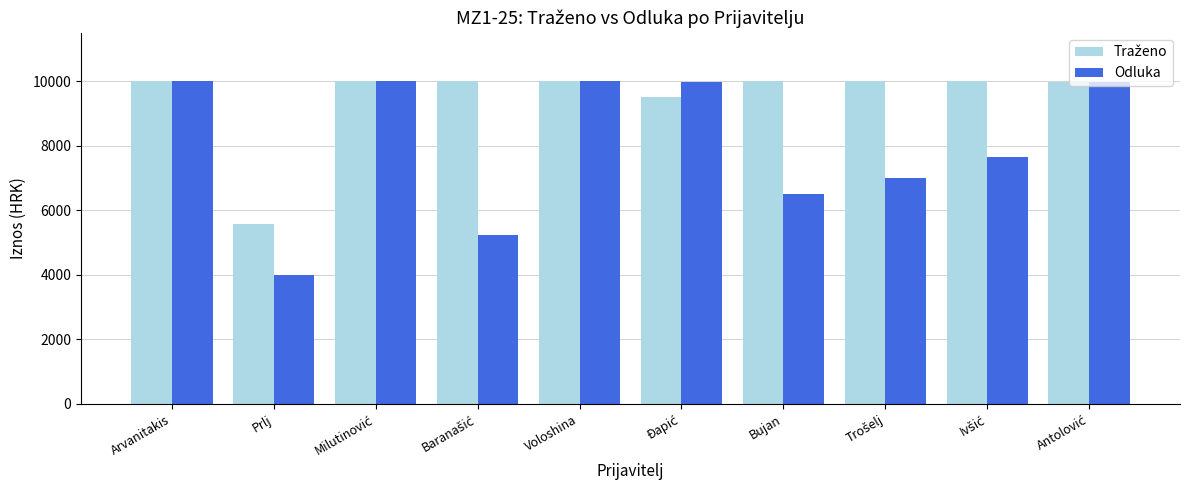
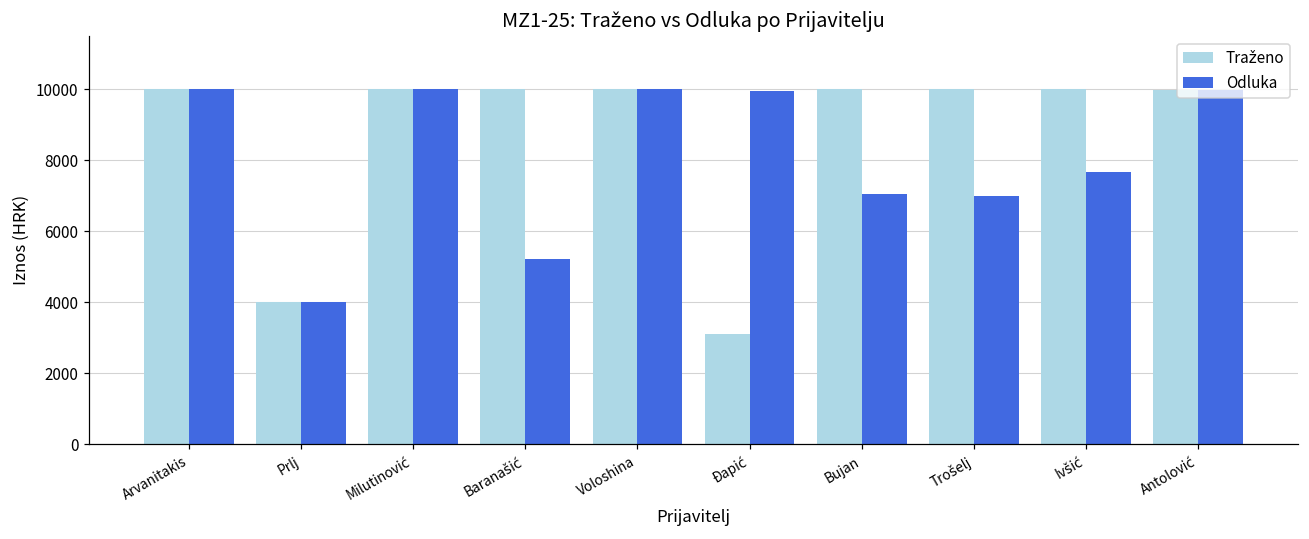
Traženo, Prlj: 5600 -> 4000
Traženo, Đapić: 9500 -> 3100
Odluka, Bujan: 6500 -> 7100
